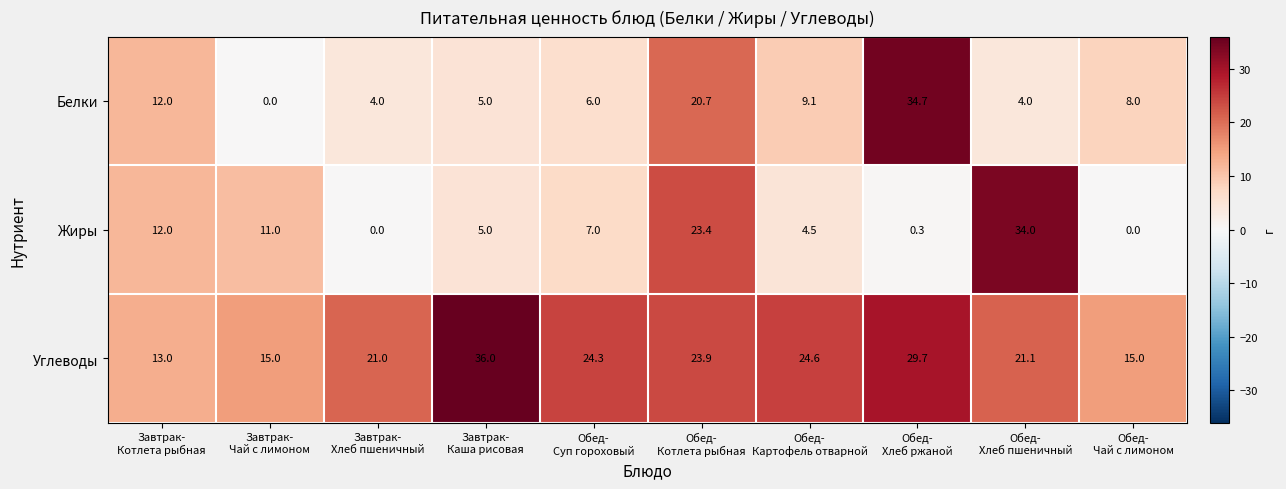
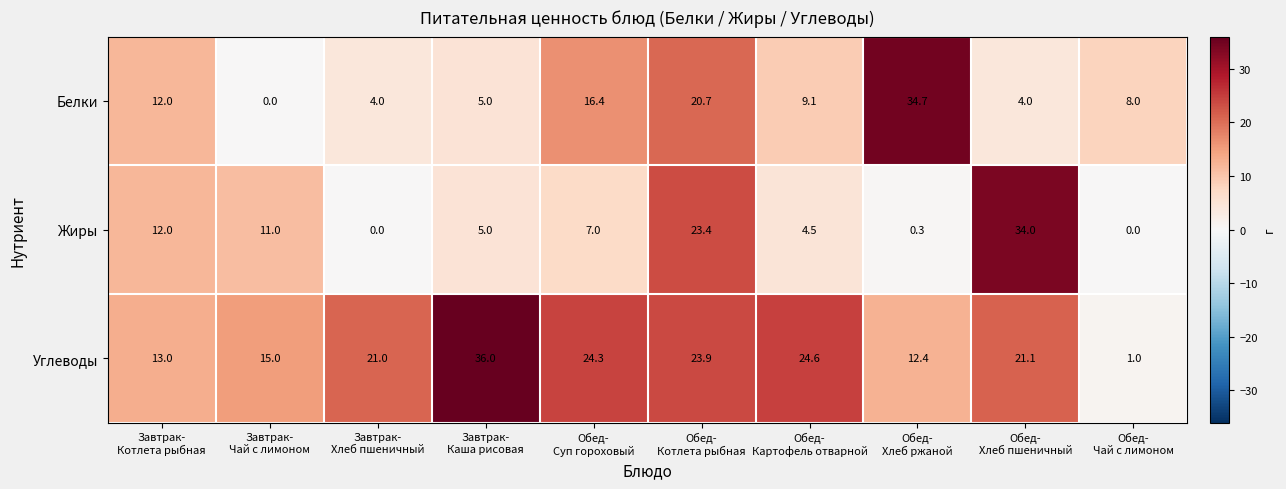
Белки, Обед- Суп гороховый: 6.0 -> 16.4
Углеводы, Обед- Хлеб ржаной: 29.7 -> 12.4
Углеводы, Обед- Чай с лимоном: 15.0 -> 1.0
